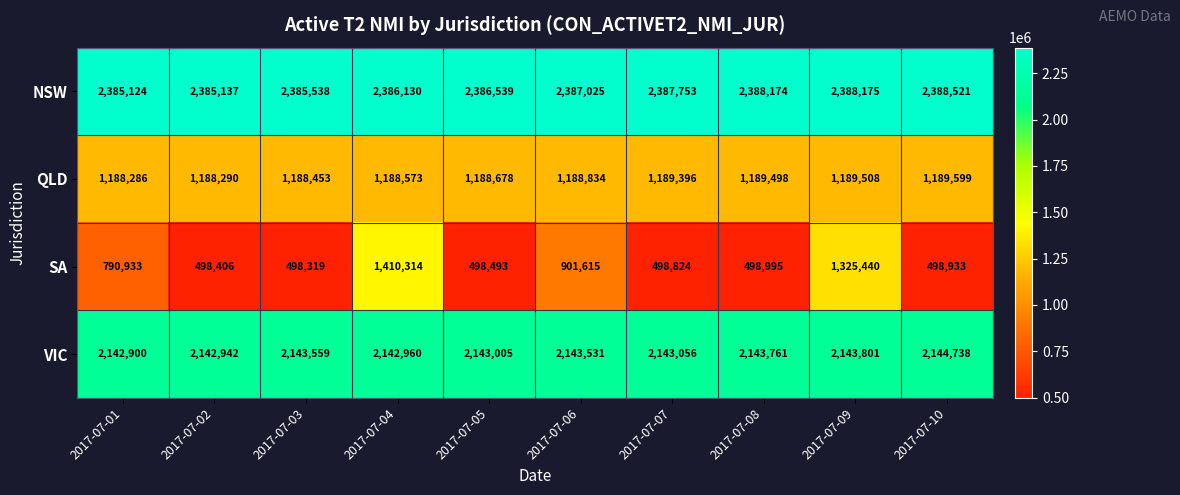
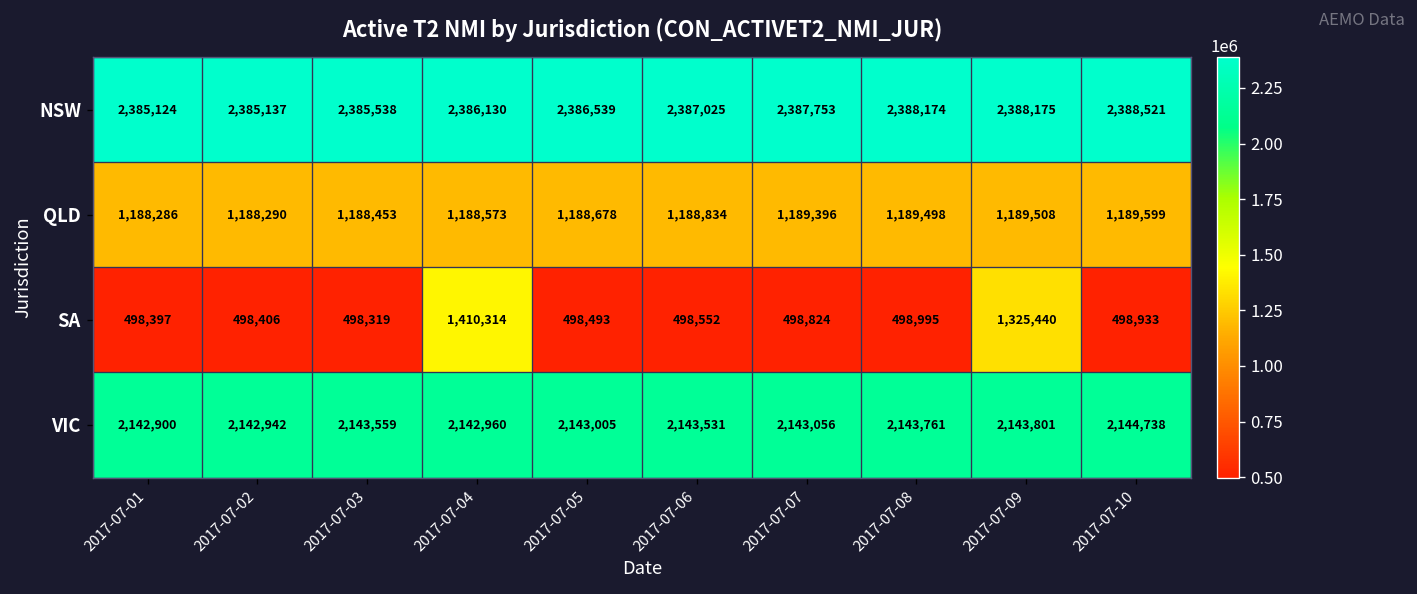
SA, 2017-07-01: 790,933 -> 498,397
SA, 2017-07-06: 901,615 -> 498,552
